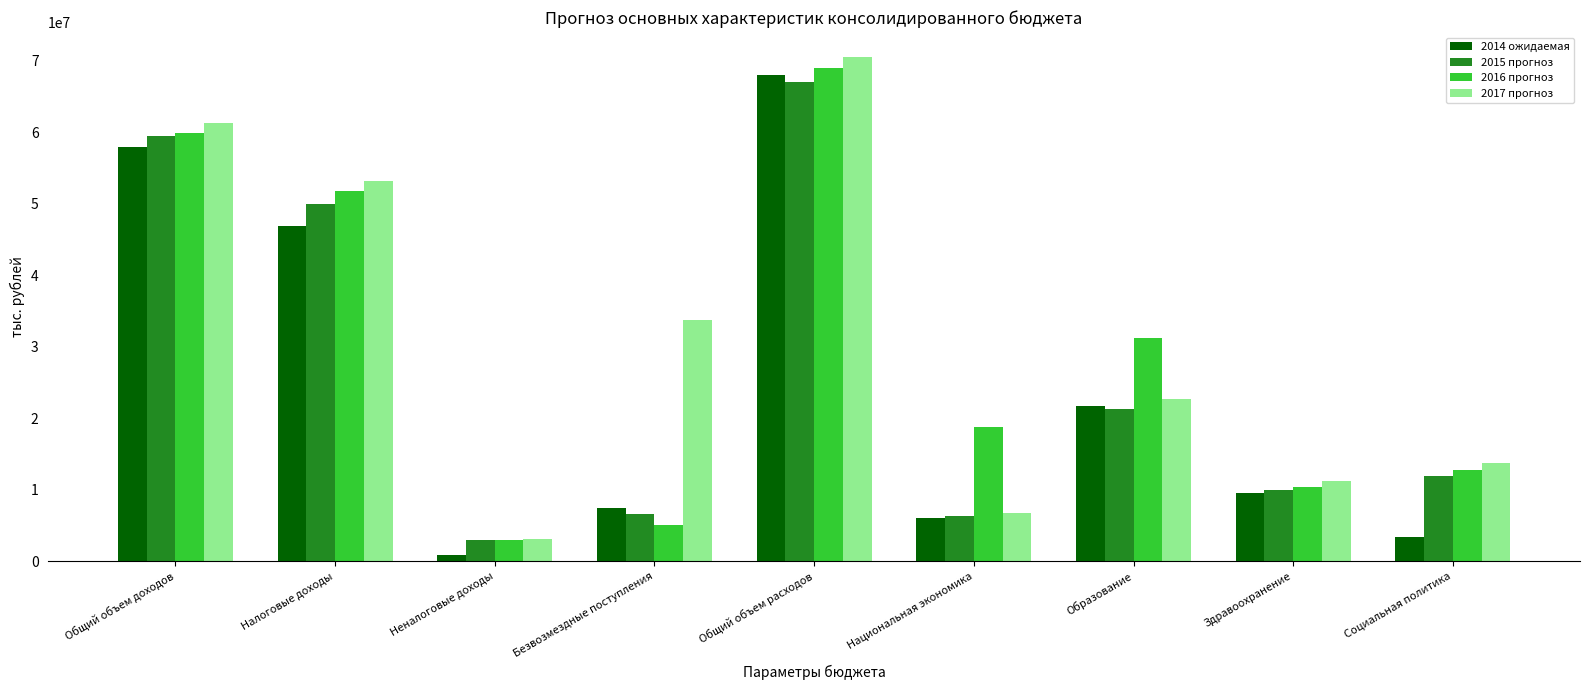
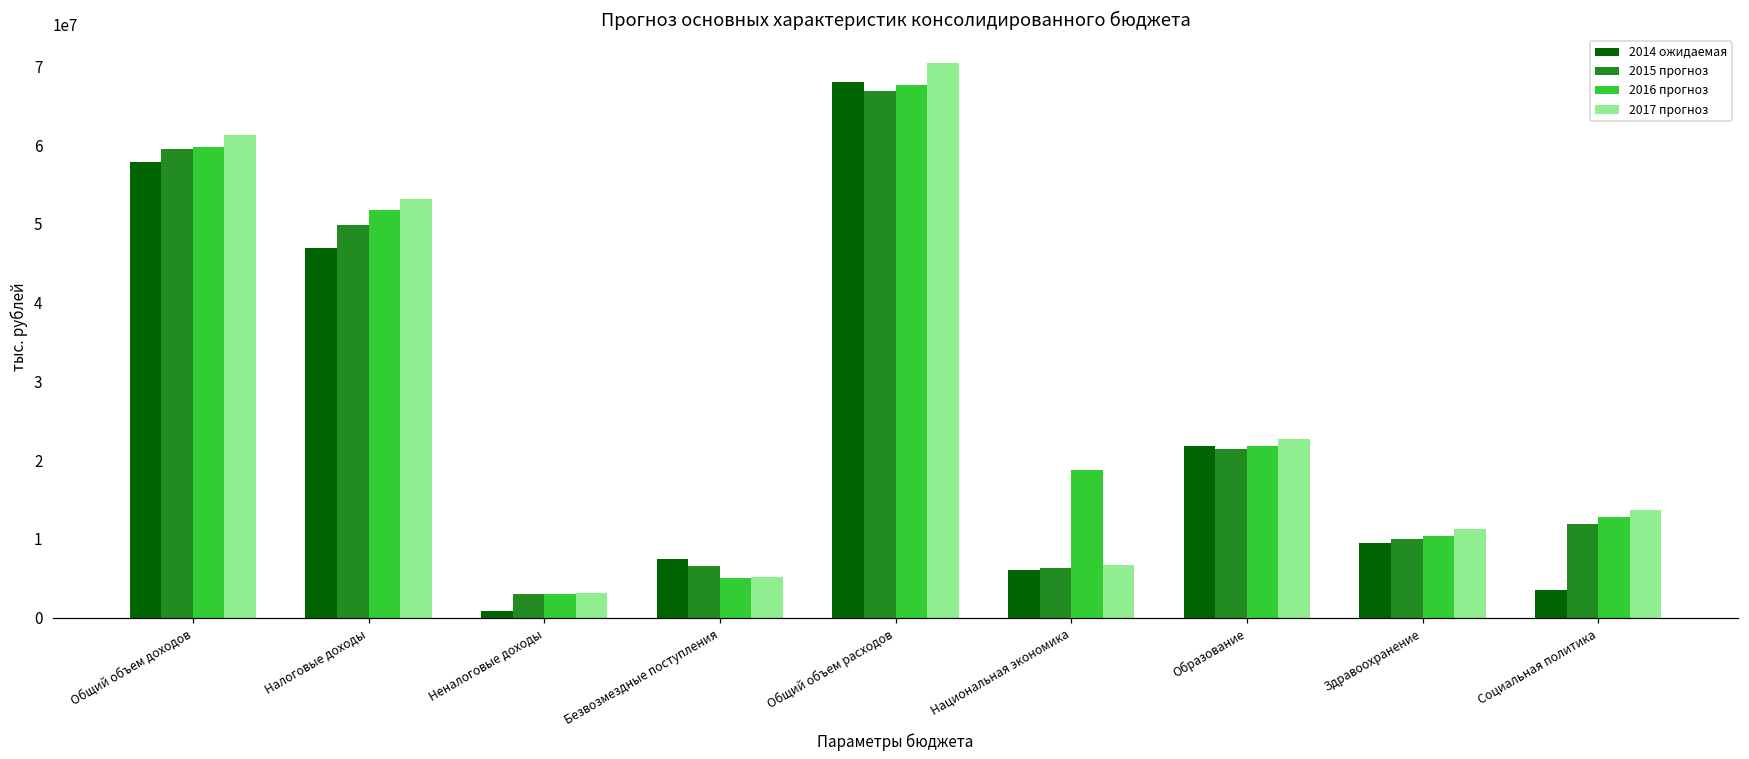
2017 прогноз, Безвозмездные поступления: 34000000 -> 5000000
2016 прогноз, Общий объем расходов: 69000000 -> 68000000
2016 прогноз, Образование: 31000000 -> 22000000
